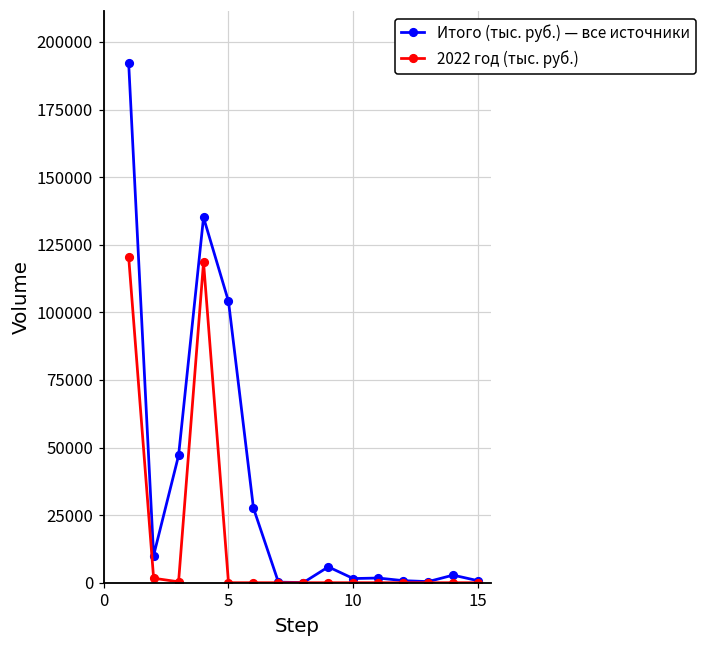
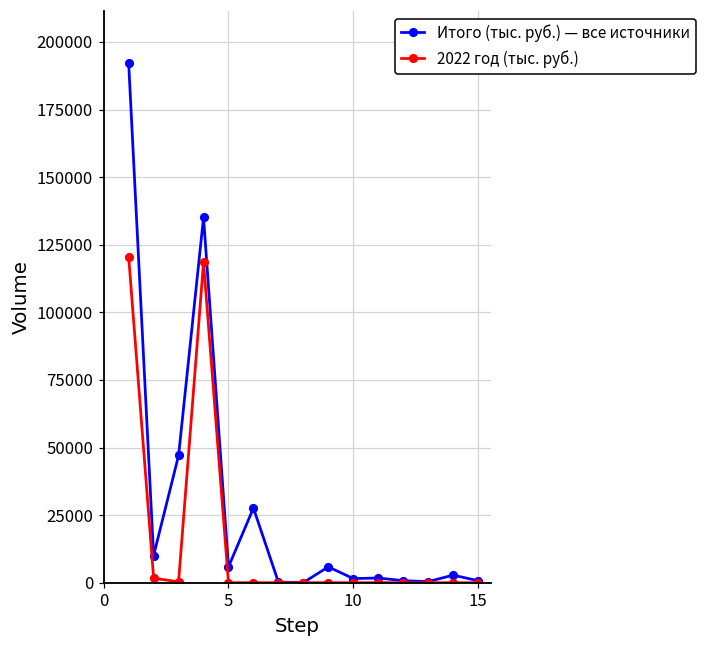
Итого (тыс. руб.) — все источники, 5: 104000 -> 6000
